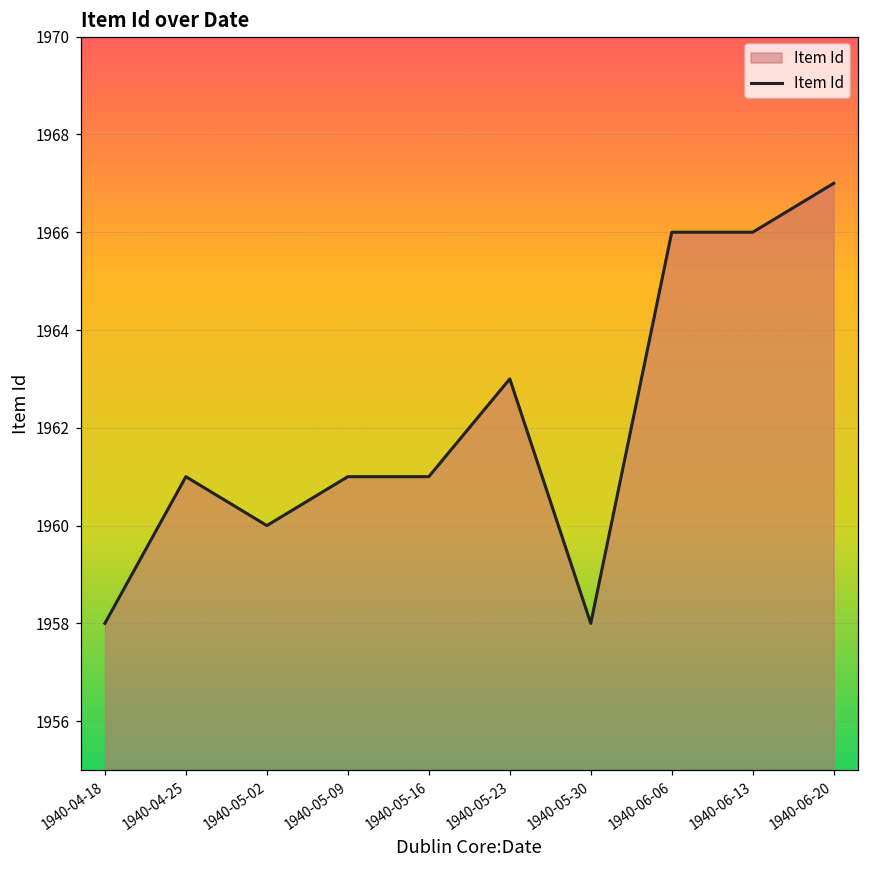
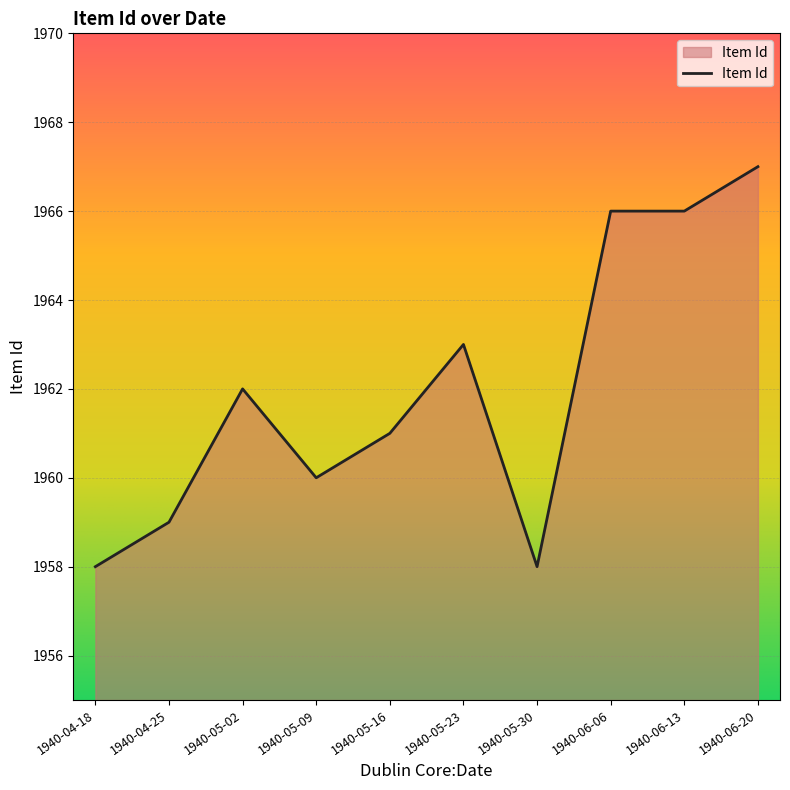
1940-04-25: 1961 -> 1959
1940-05-02: 1960 -> 1962
1940-05-09: 1961 -> 1960
